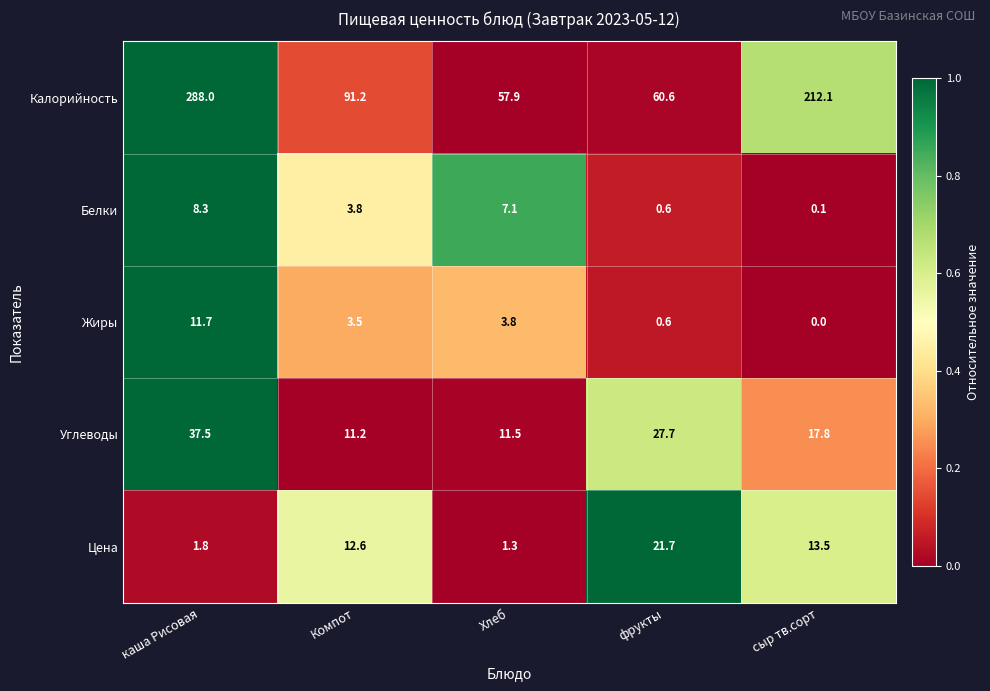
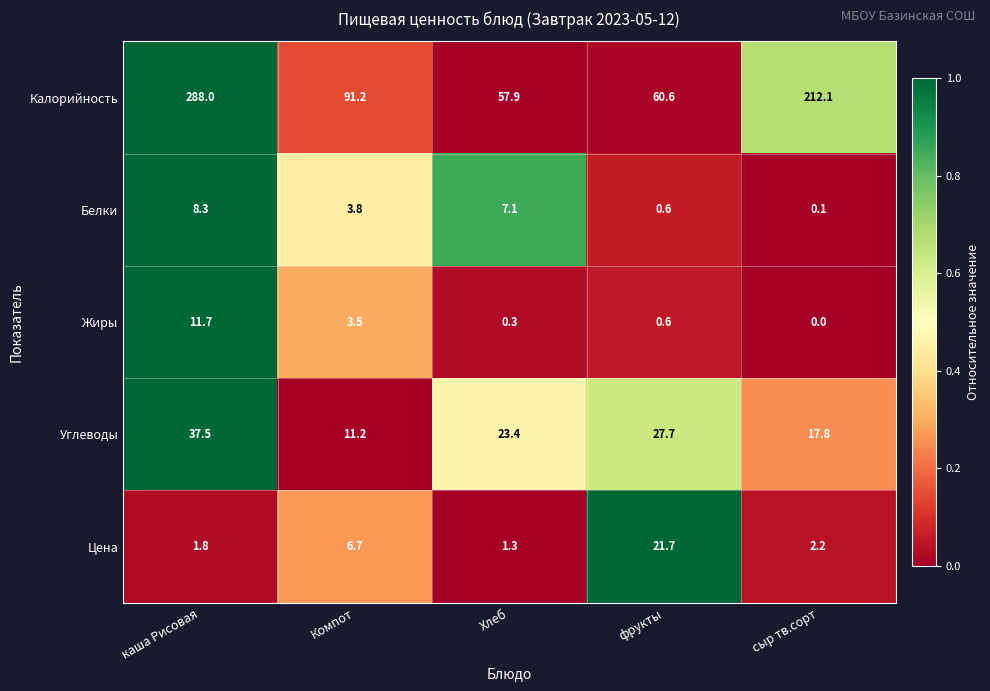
Жиры, Хлеб: 3.8 -> 0.3
Углеводы, Хлеб: 11.5 -> 23.4
Цена, Компот: 12.6 -> 6.7
Цена, сыр тв.сорт: 13.5 -> 2.2
